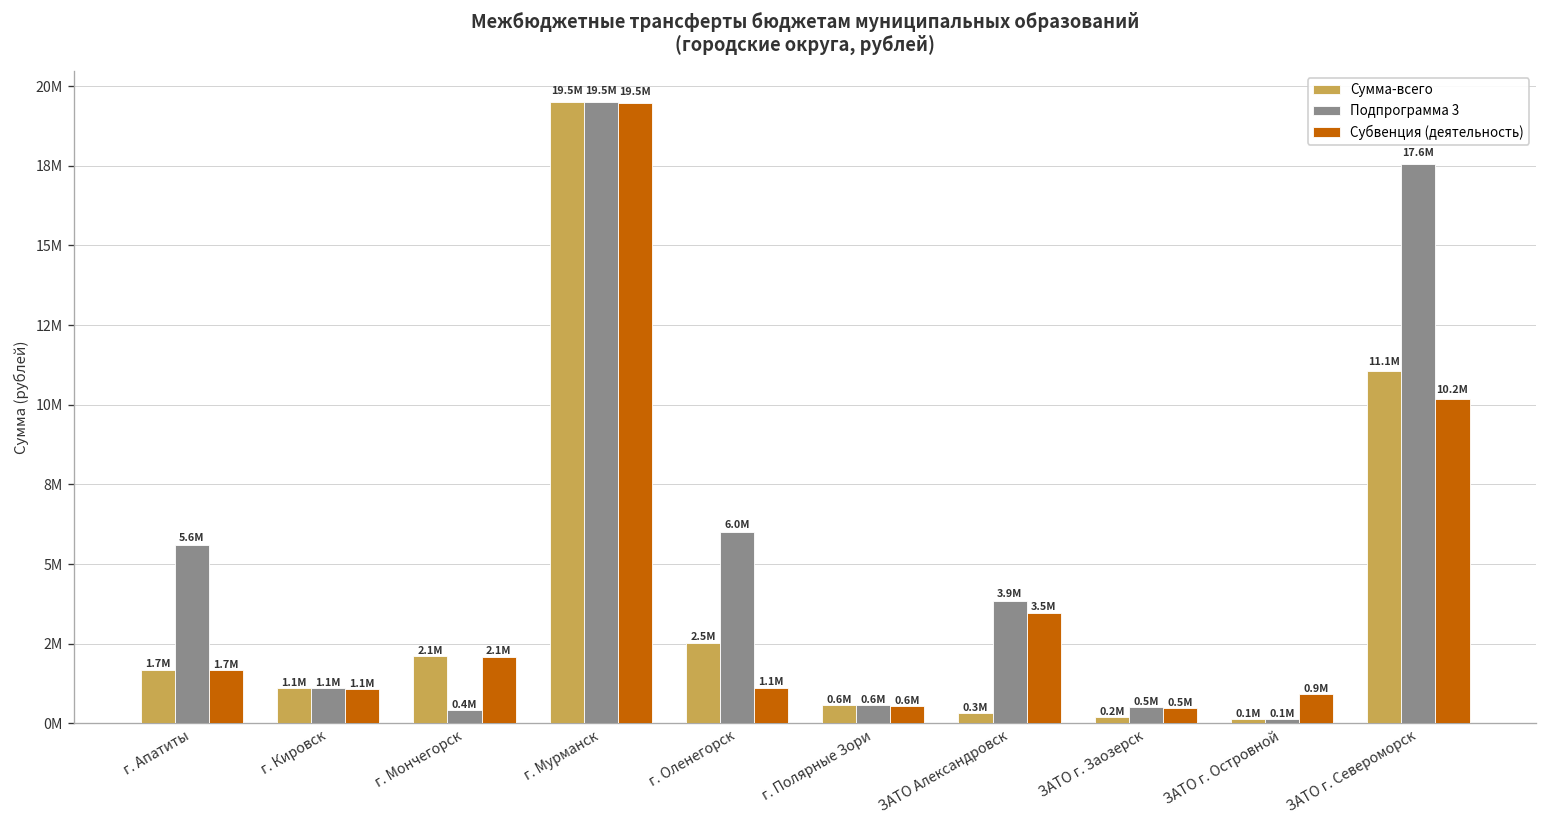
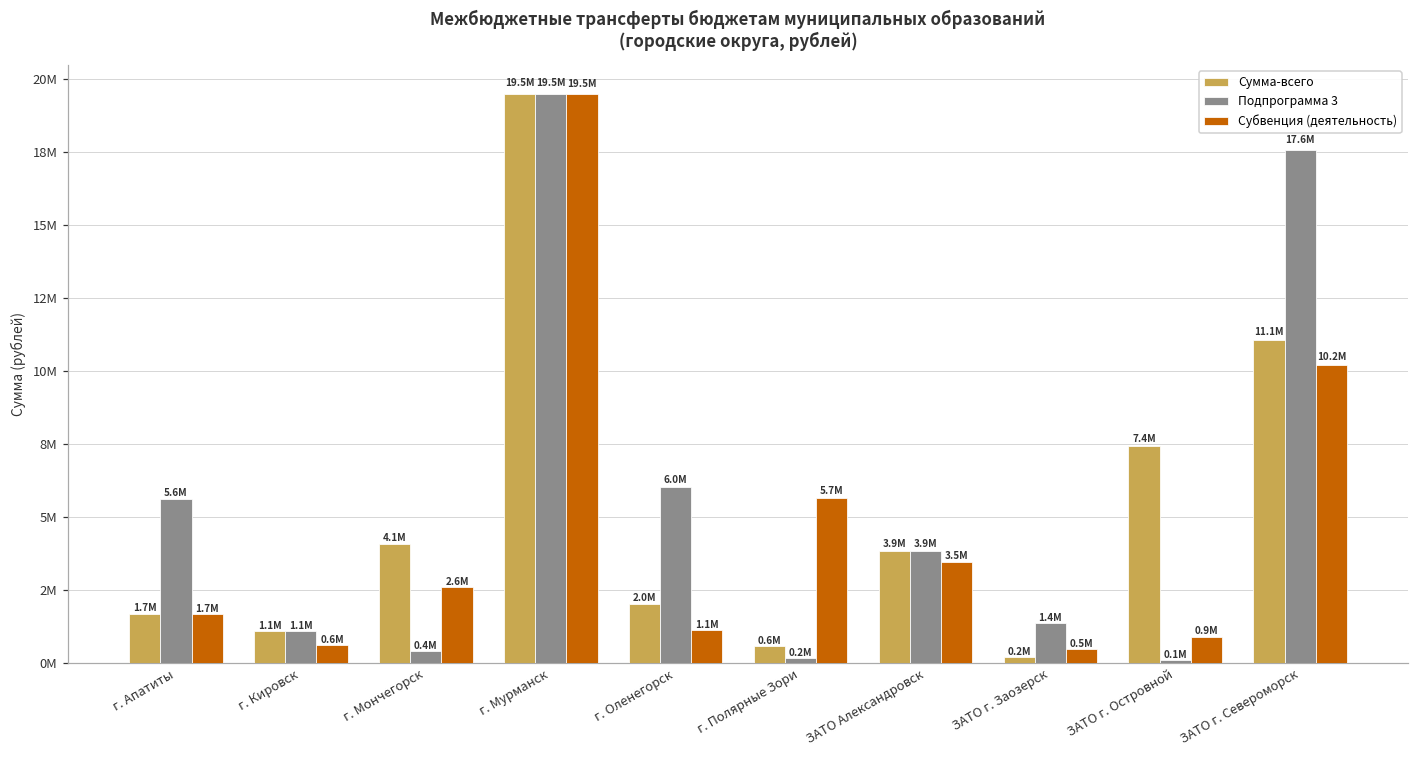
Субвенция (деятельность), г. Кировск: 1.1M -> 0.6M
Сумма-всего, г. Мончегорск: 2.1M -> 4.1M
Субвенция (деятельность), г. Мончегорск: 2.1M -> 2.6M
Сумма-всего, г. Оленегорск: 2.5M -> 2.0M
Подпрограмма 3, г. Полярные Зори: 0.6M -> 0.2M
Субвенция (деятельность), г. Полярные Зори: 0.6M -> 5.7M
Сумма-всего, ЗАТО Александровск: 0.3M -> 3.9M
Подпрограмма 3, ЗАТО г. Заозерск: 0.5M -> 1.4M
Сумма-всего, ЗАТО г. Островной: 0.1M -> 7.4M
